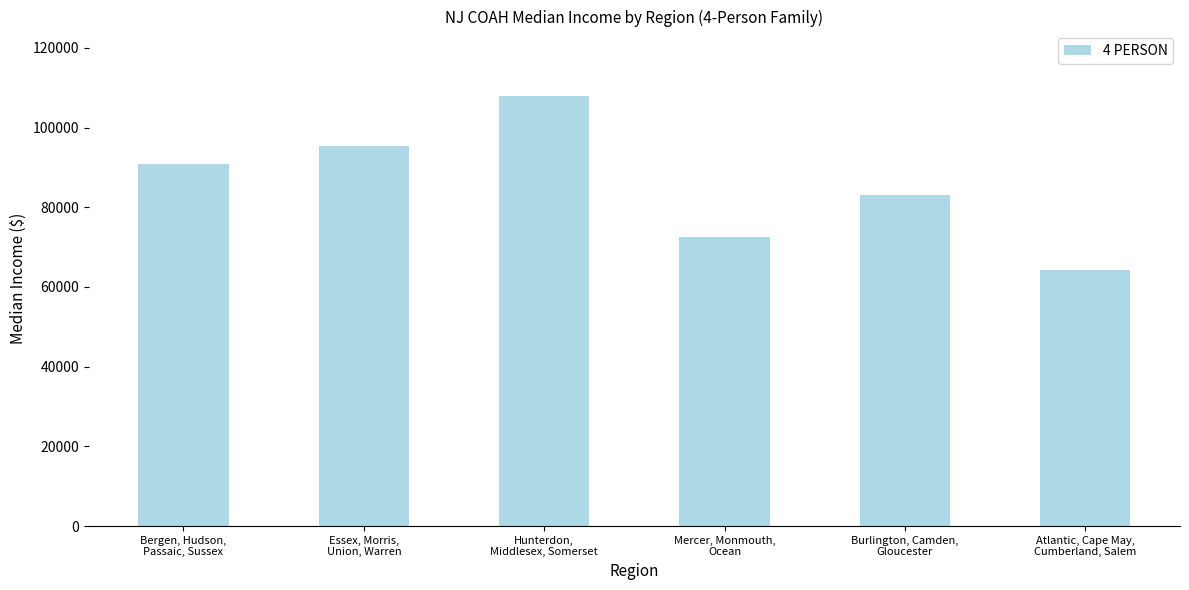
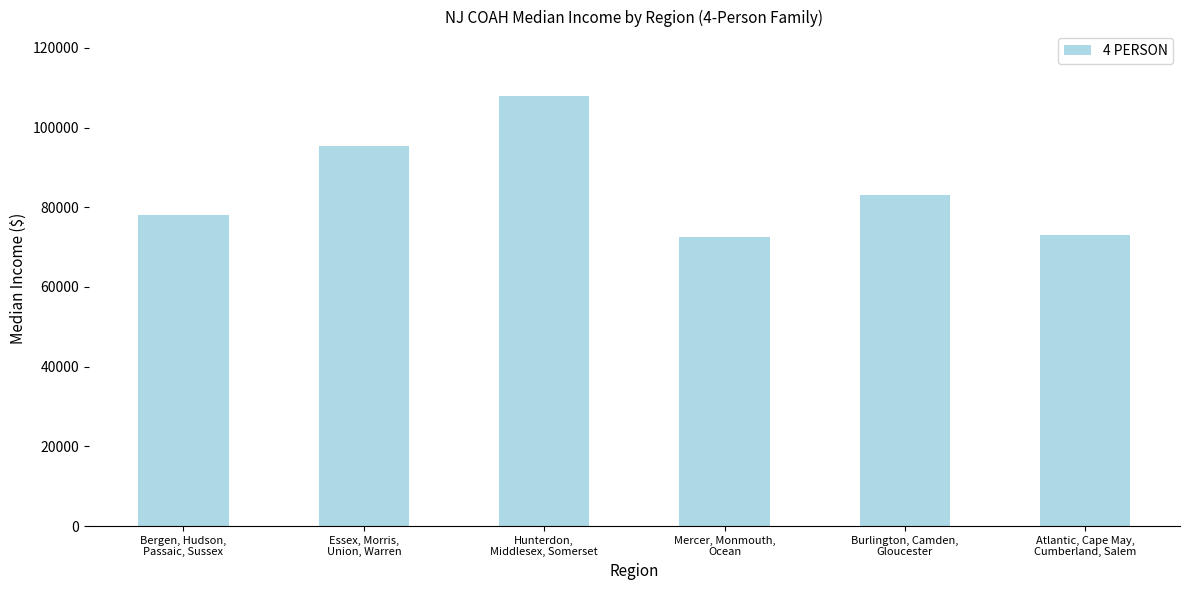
Bergen, Hudson, Passaic, Sussex: 91000 -> 78000
Atlantic, Cape May, Cumberland, Salem: 64000 -> 73000
